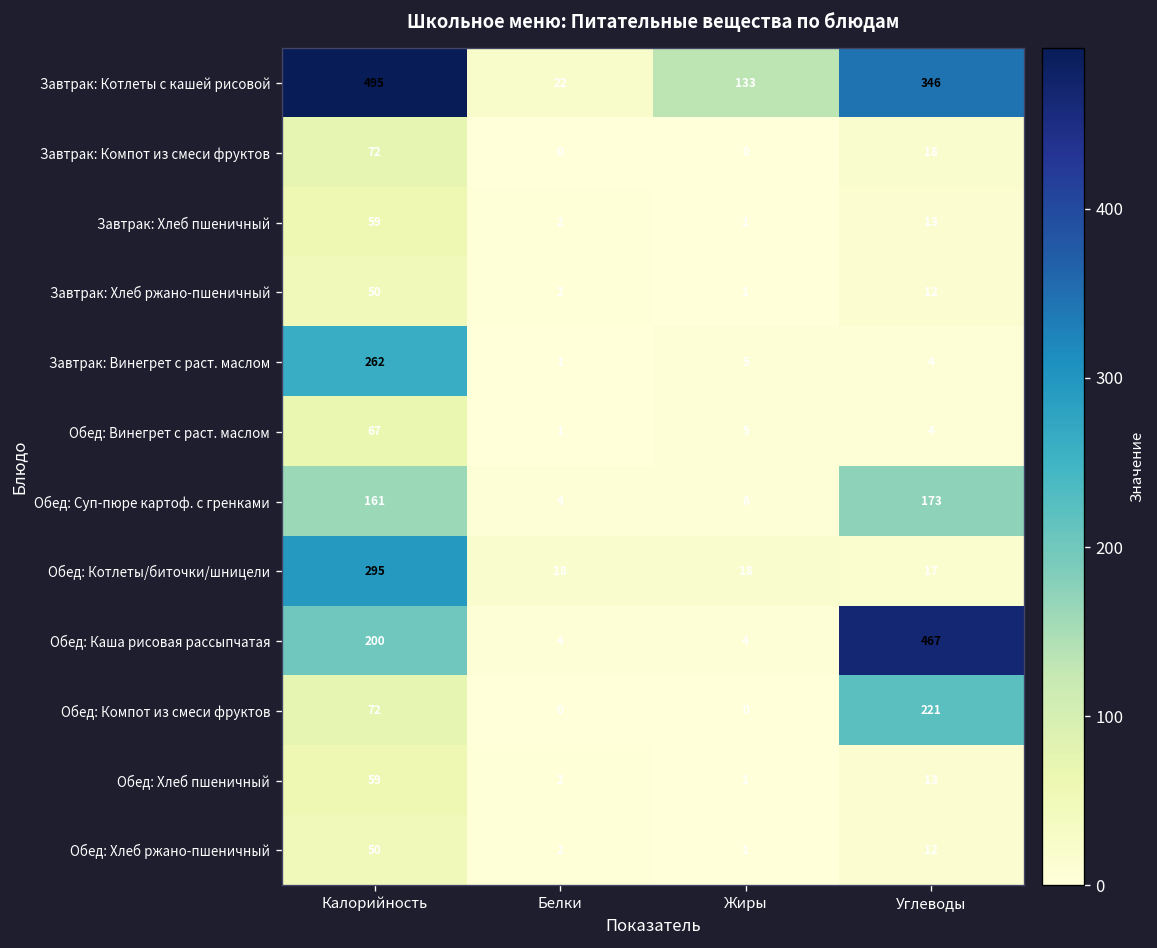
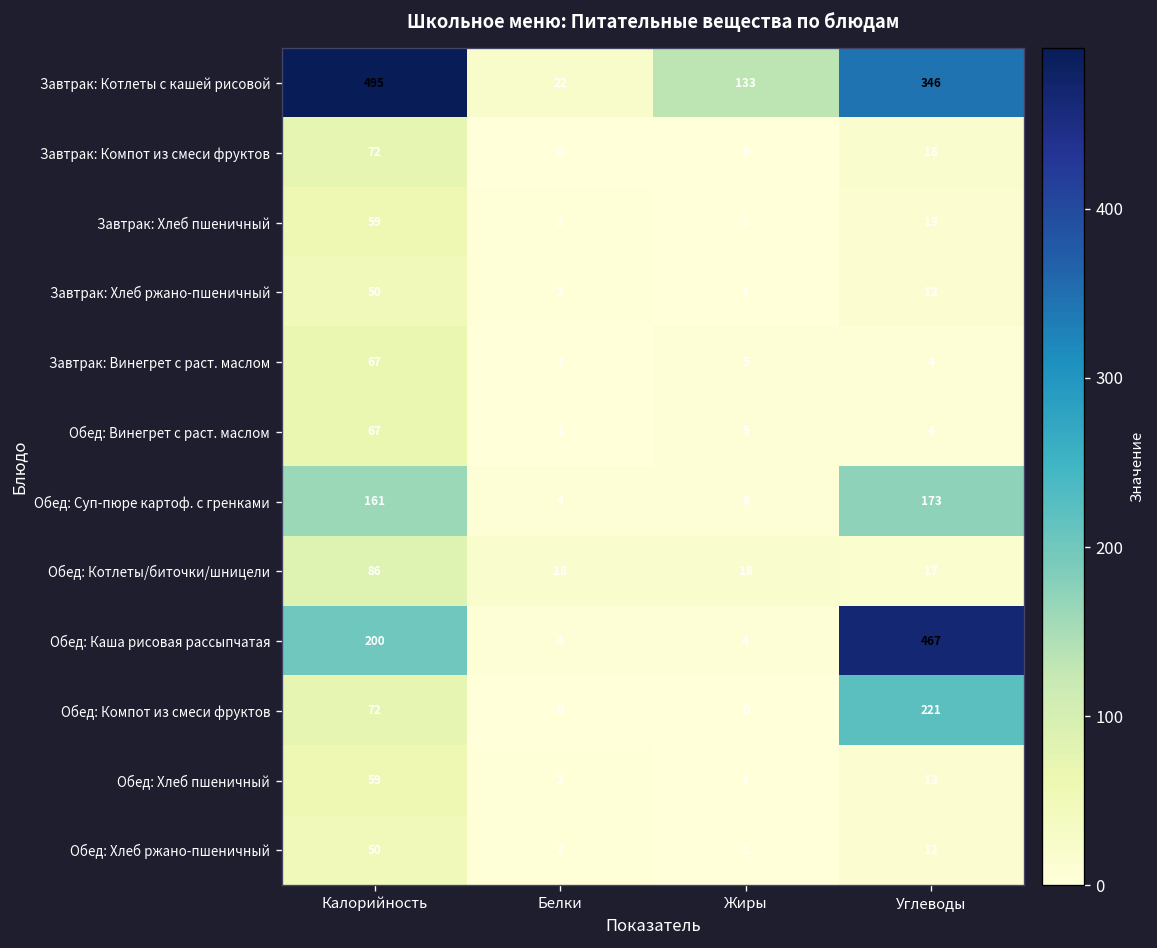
Завтрак: Винегрет с раст. маслом, Калорийность: 262 -> 67
Обед: Котлеты/биточки/шницели, Калорийность: 295 -> 86
